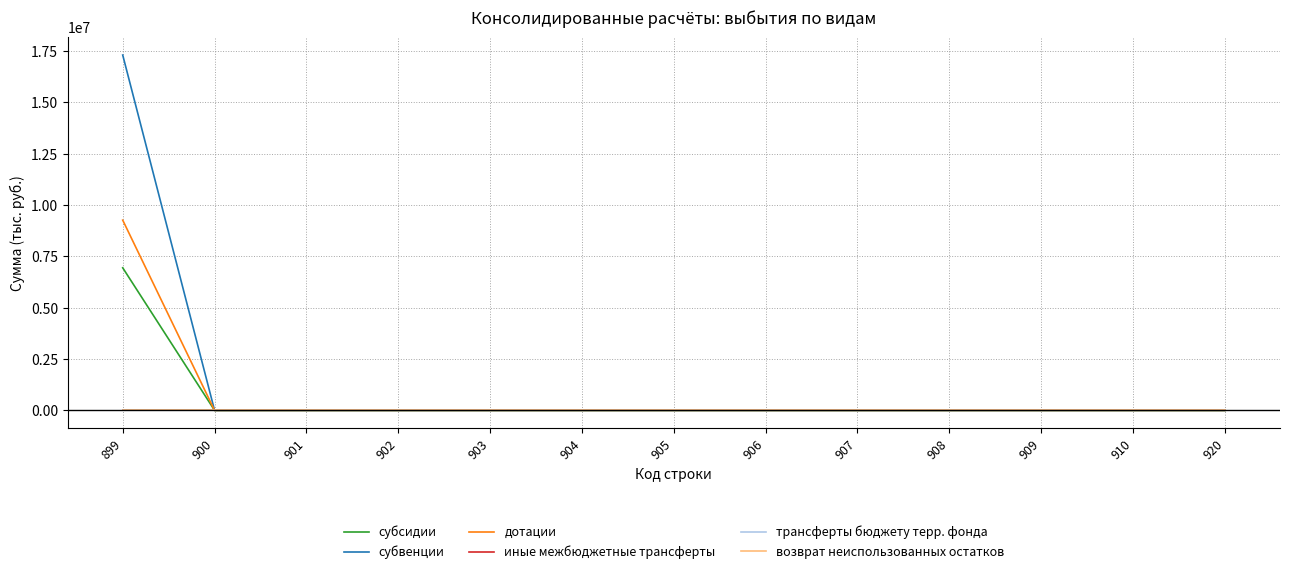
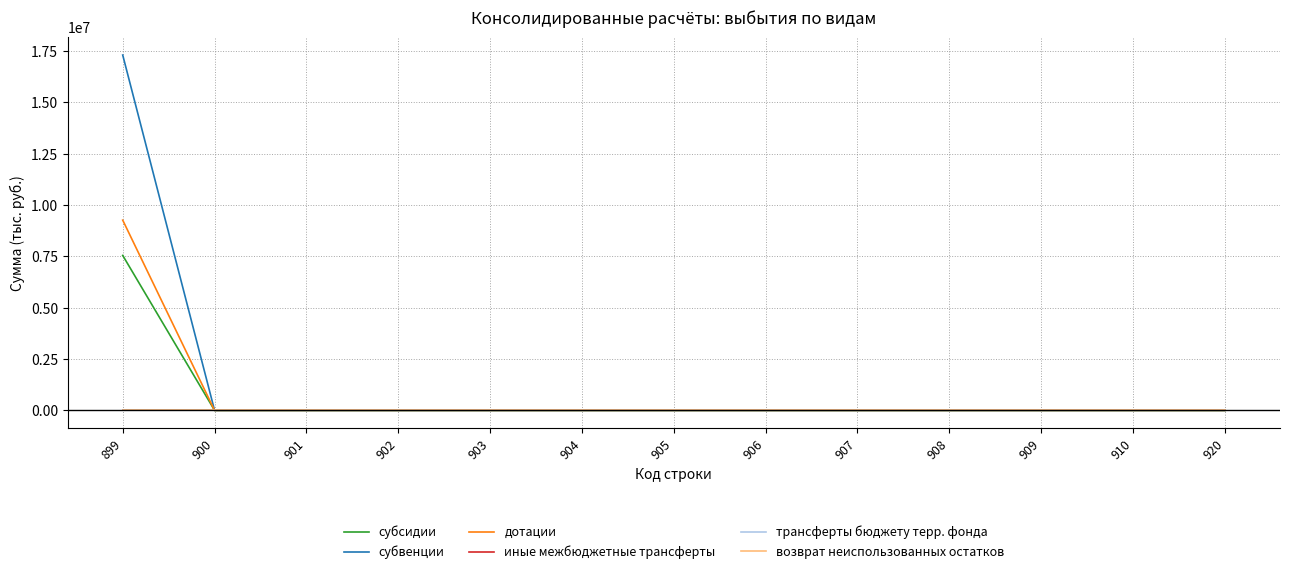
субсидии, 899: 6900000 -> 7500000
